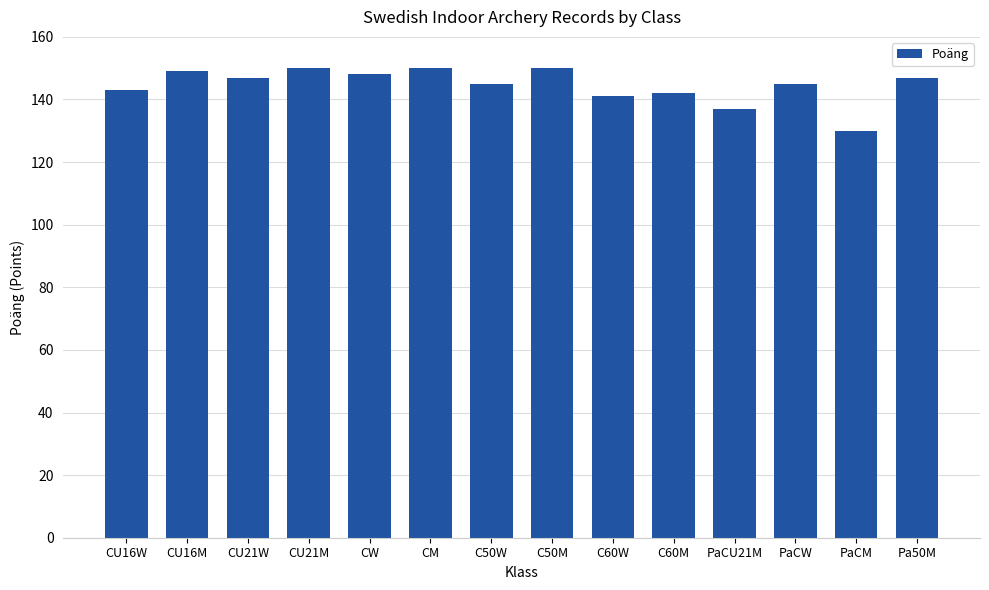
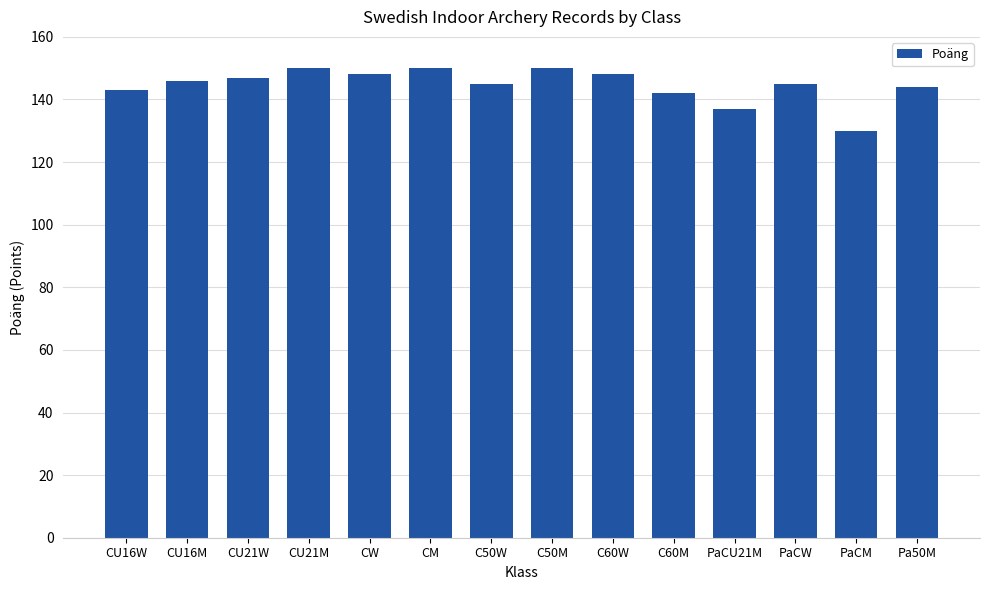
CU16M: 149 -> 146
C60W: 141 -> 148
Pa50M: 147 -> 144
